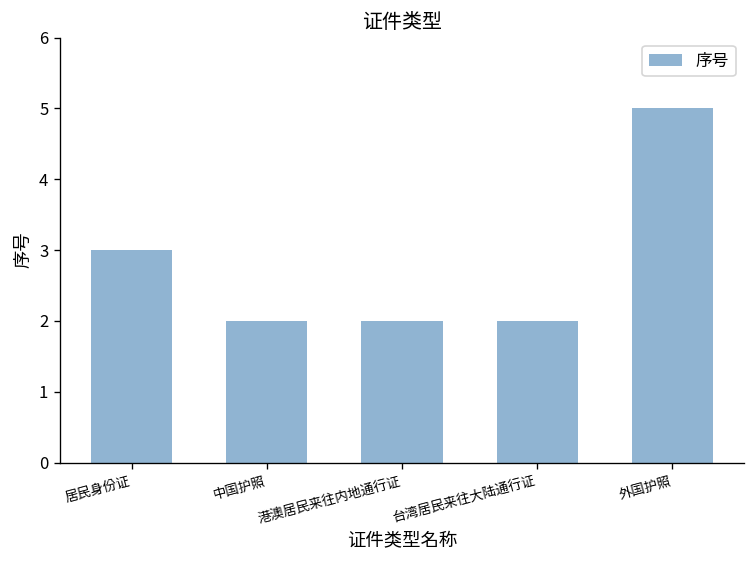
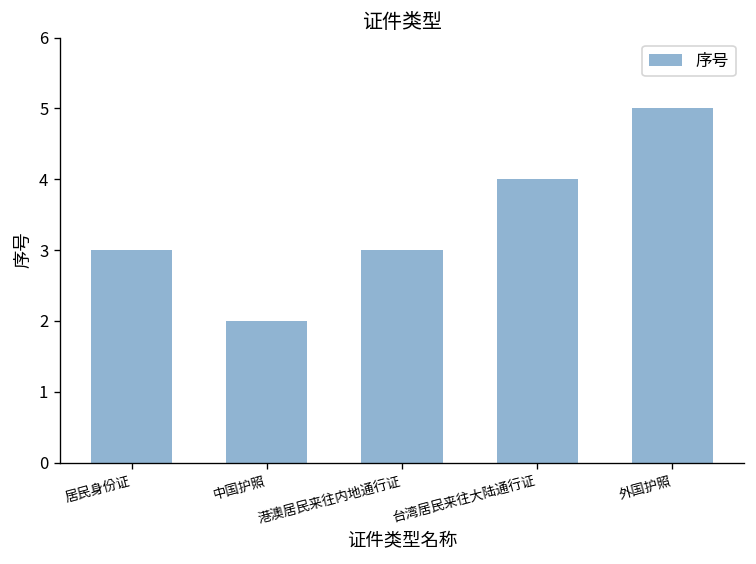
港澳居民来往内地通行证: 2 -> 3
台湾居民来往大陆通行证: 2 -> 4
